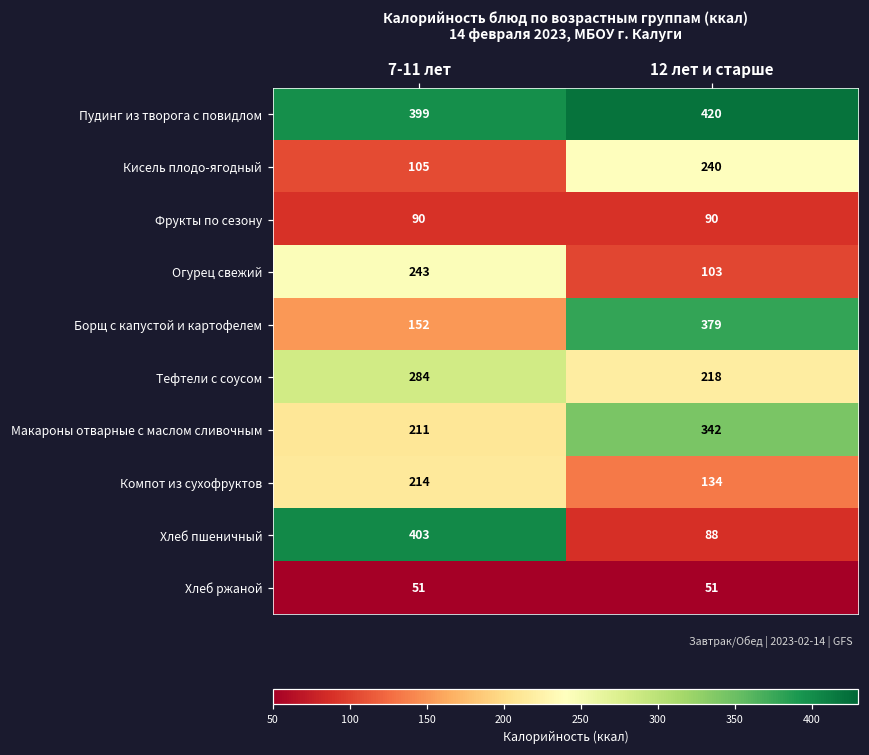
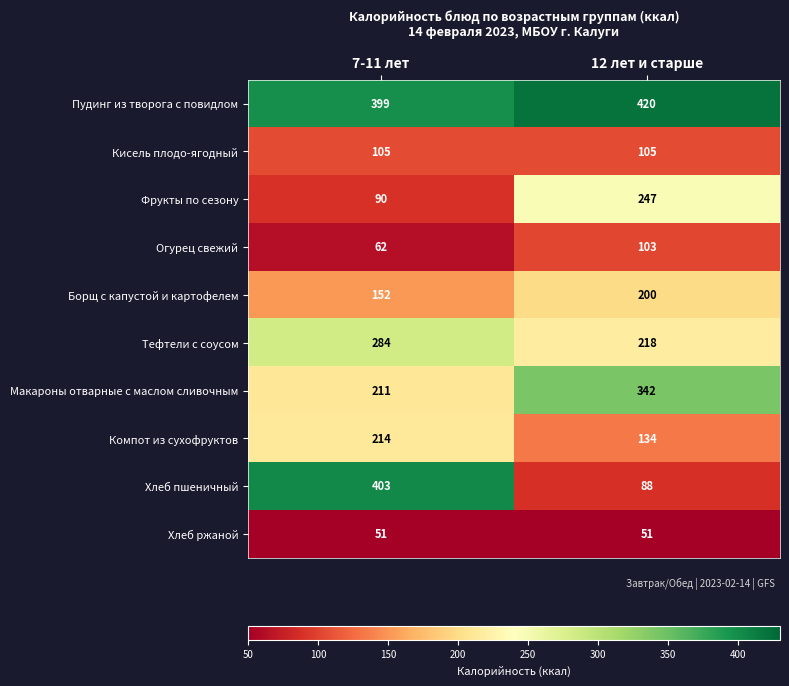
Кисель плодо-ягодный, 12 лет и старше: 240 -> 105
Фрукты по сезону, 12 лет и старше: 90 -> 247
Огурец свежий, 7-11 лет: 243 -> 62
Борщ с капустой и картофелем, 12 лет и старше: 379 -> 200
